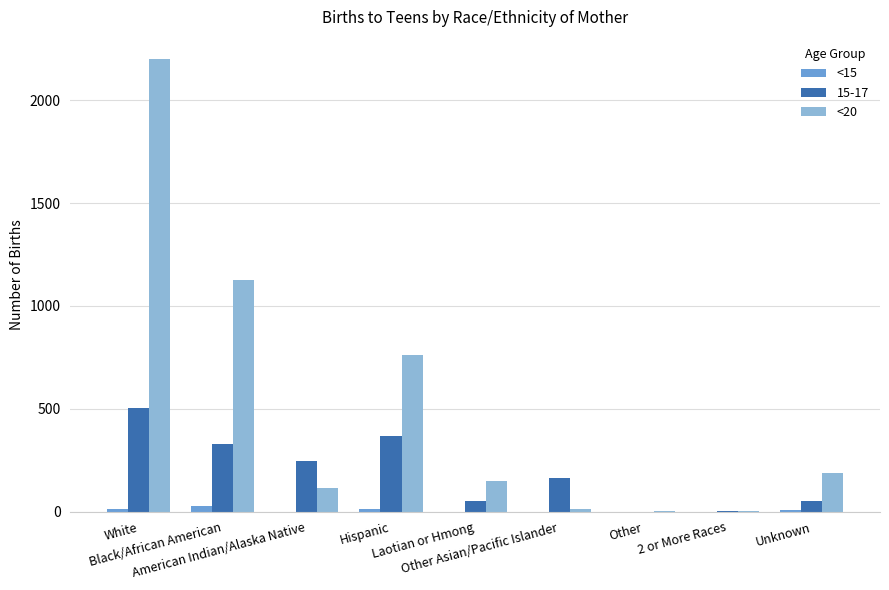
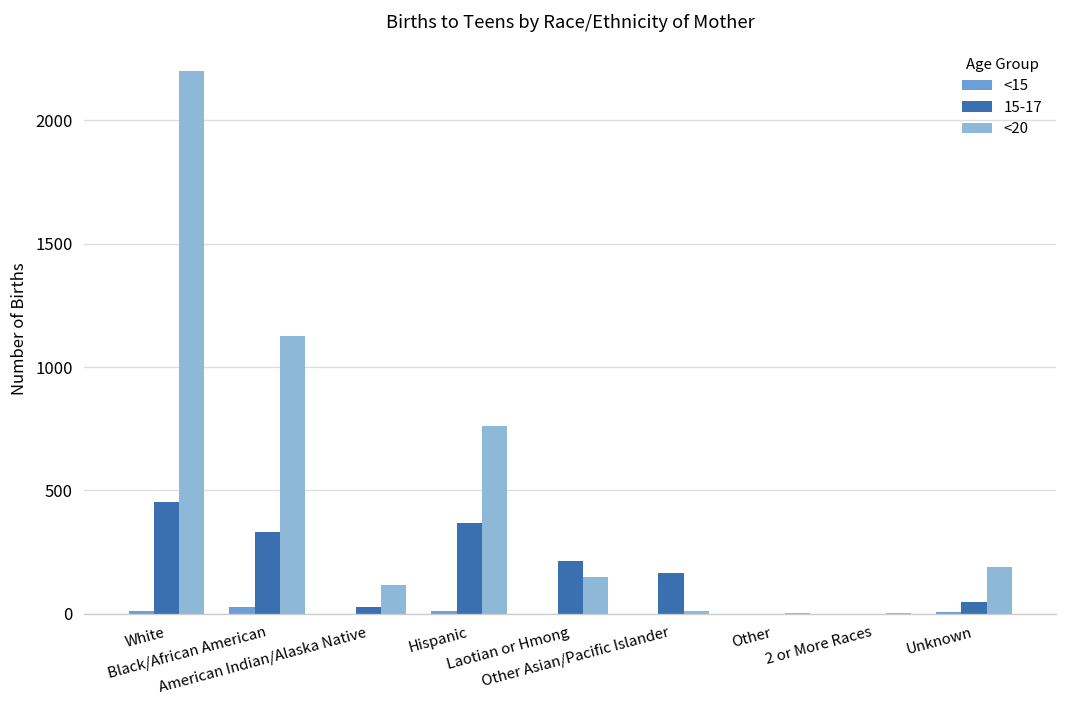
15-17, White: 500 -> 450
15-17, American Indian/Alaska Native: 240 -> 30
15-17, Laotian or Hmong: 50 -> 220
